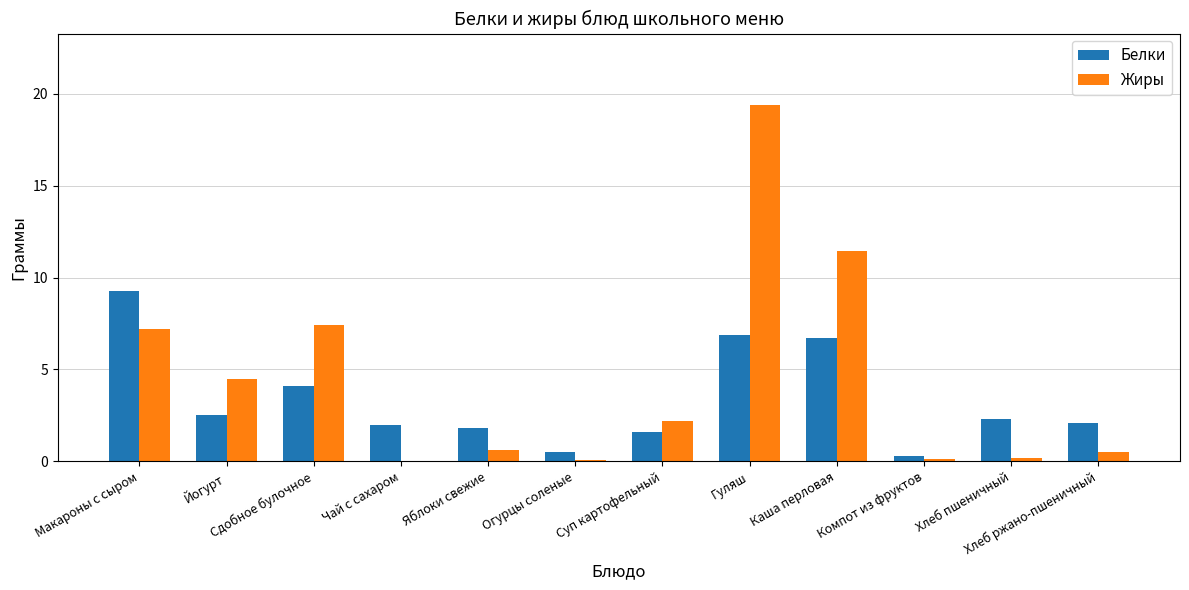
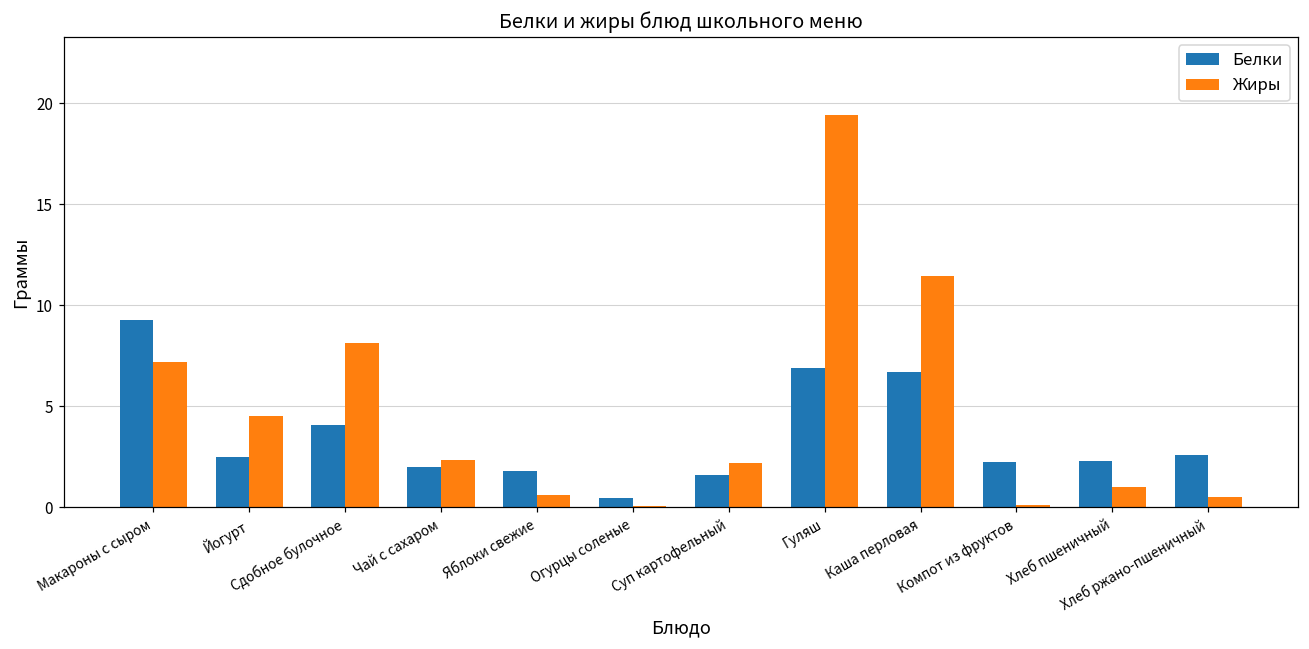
Жиры, Сдобное булочное: 7.4 -> 8.2
Жиры, Чай с сахаром: 0.0 -> 2.4
Белки, Компот из фруктов: 0.3 -> 2.3
Жиры, Хлеб пшеничный: 0.2 -> 1.0
Белки, Хлеб ржано-пшеничный: 2.1 -> 2.6
